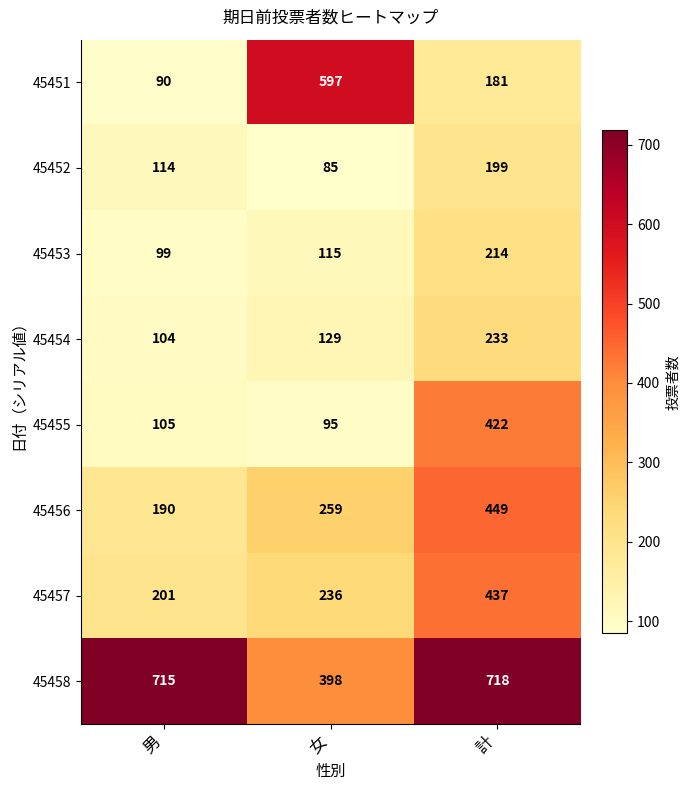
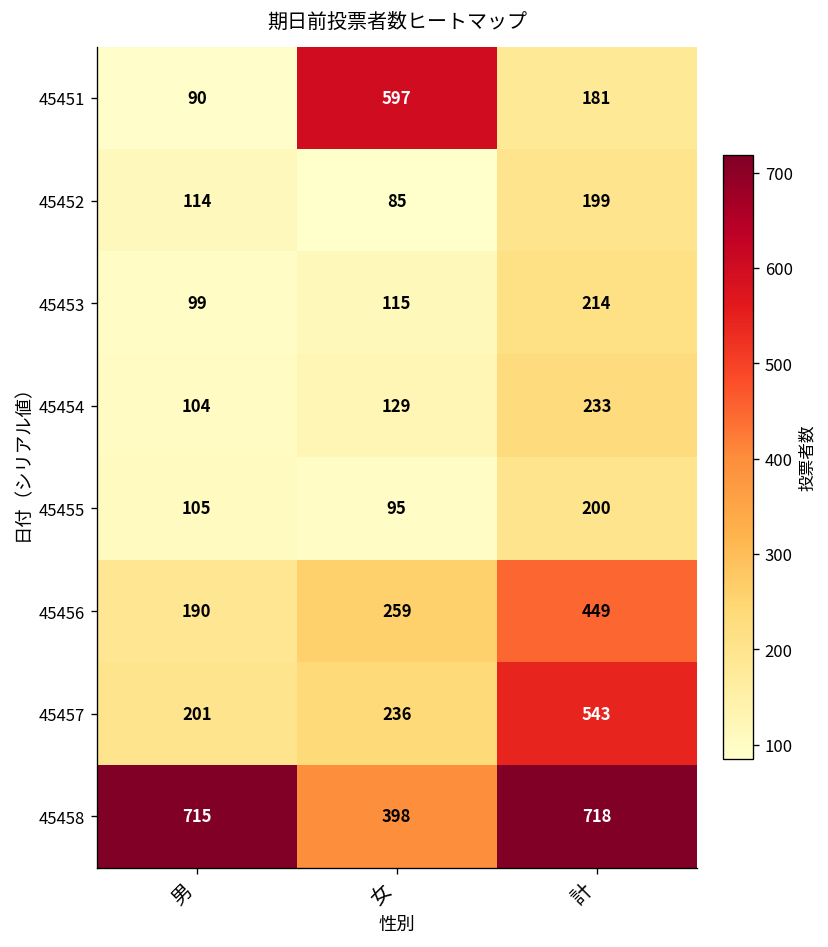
45455, 計: 422 -> 200
45457, 計: 437 -> 543
